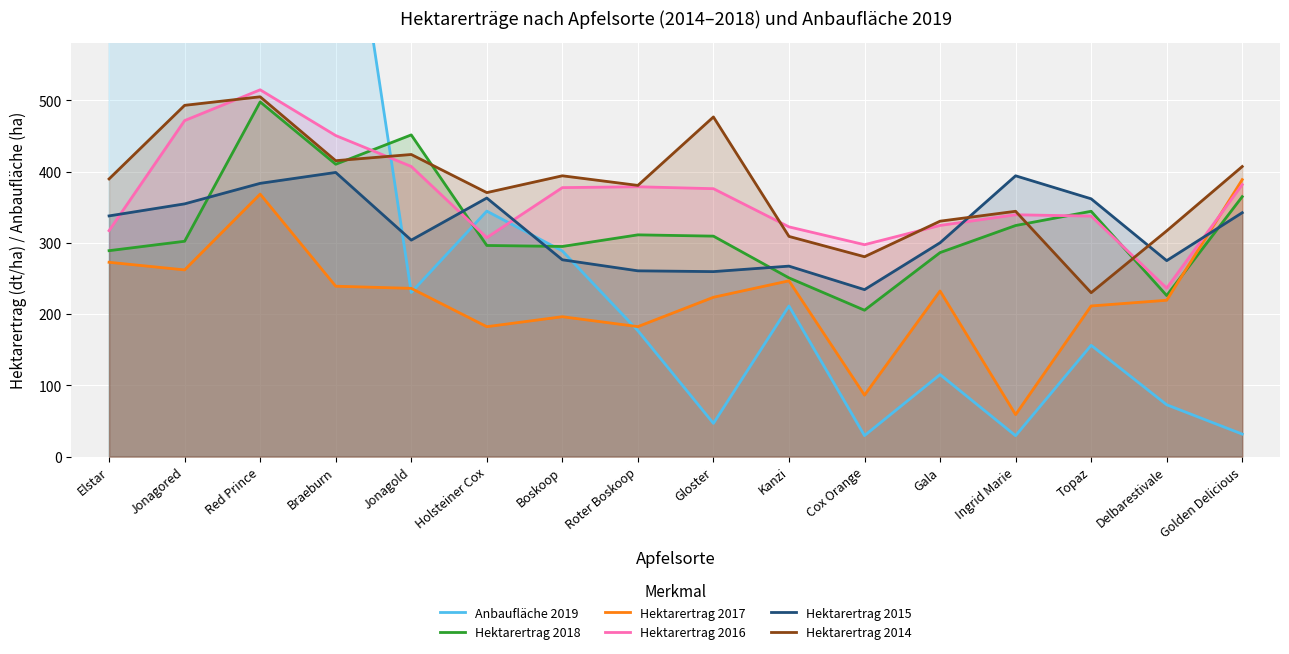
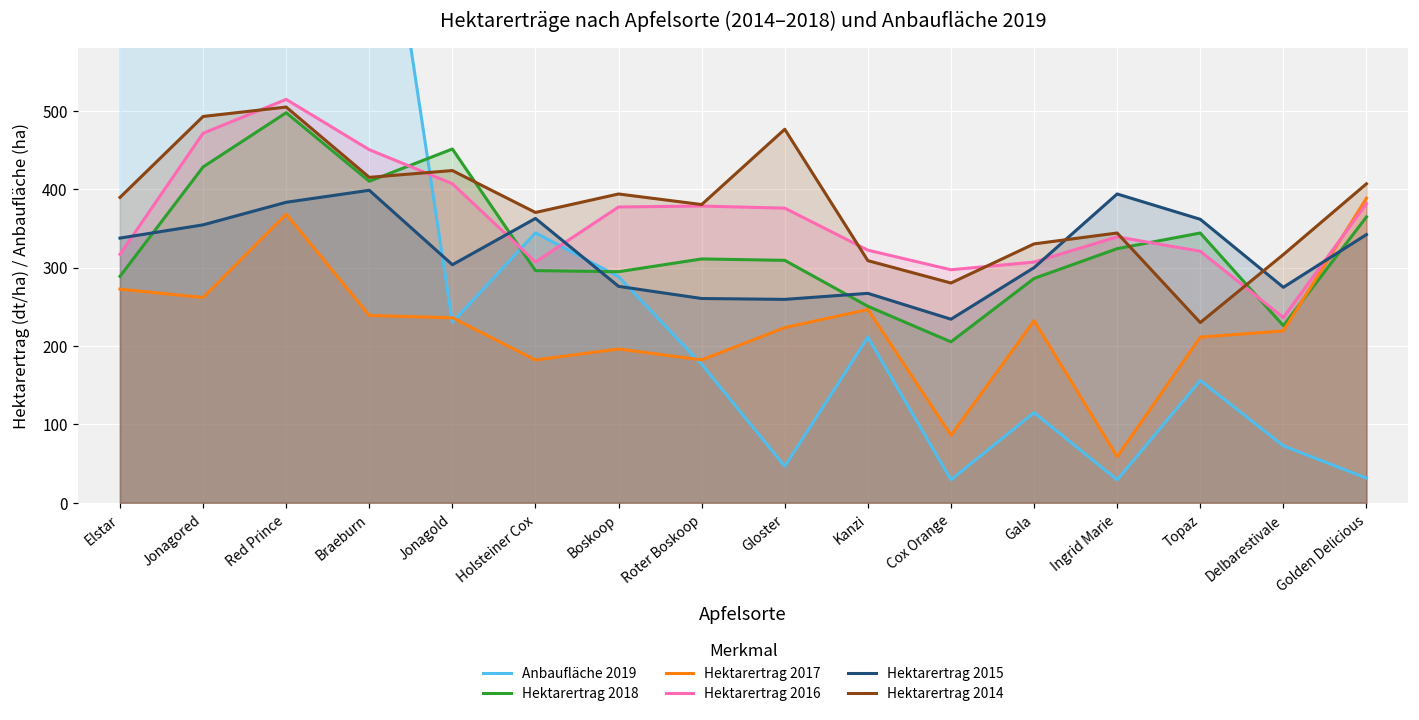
Hektarertrag 2018, Jonagored: 300 -> 430
Hektarertrag 2016, Gala: 320 -> 310
Hektarertrag 2016, Topaz: 340 -> 320
